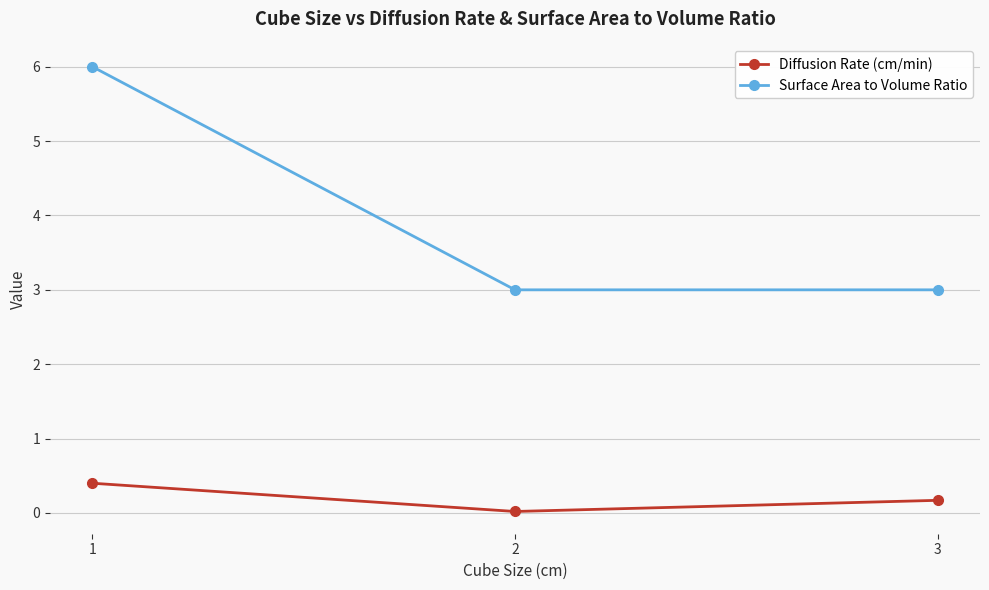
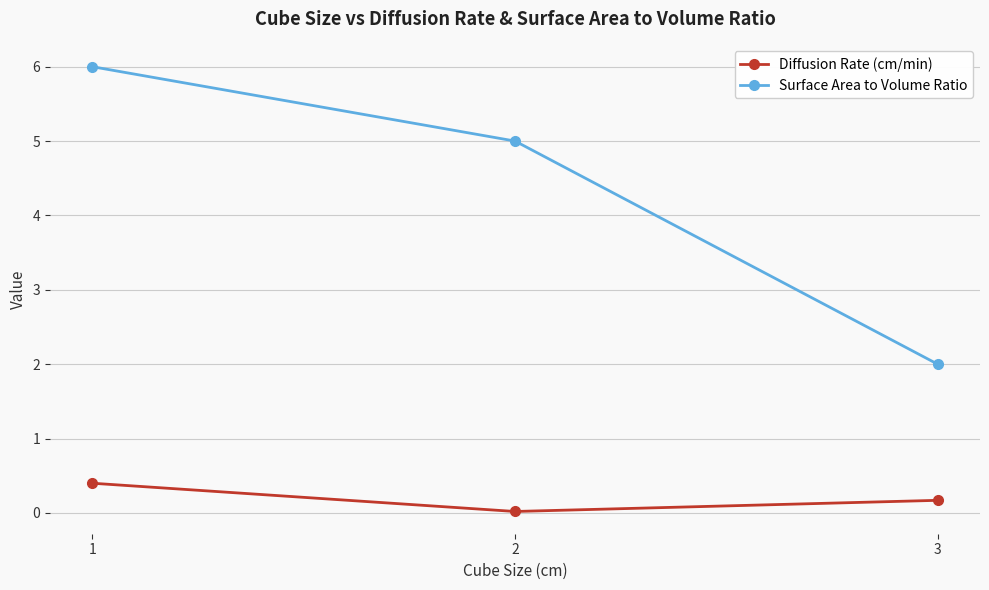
Surface Area to Volume Ratio, 2: 3 -> 5
Surface Area to Volume Ratio, 3: 3 -> 2
